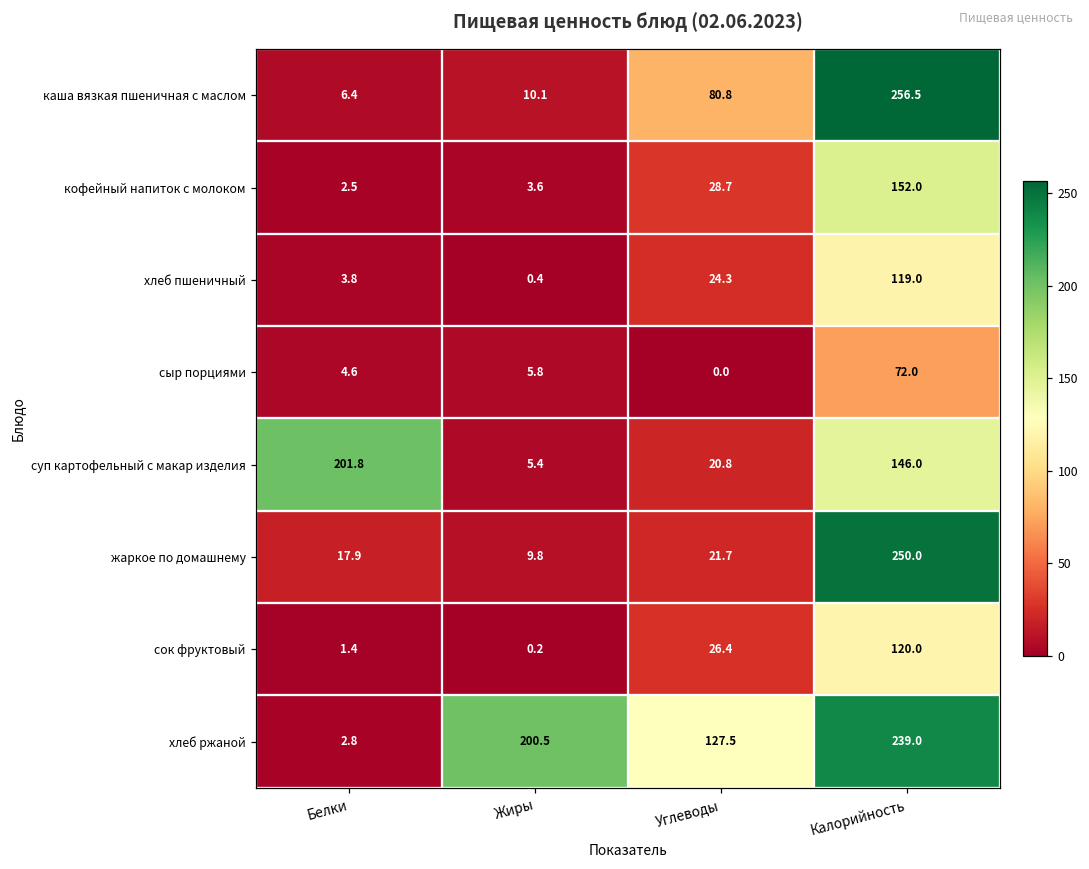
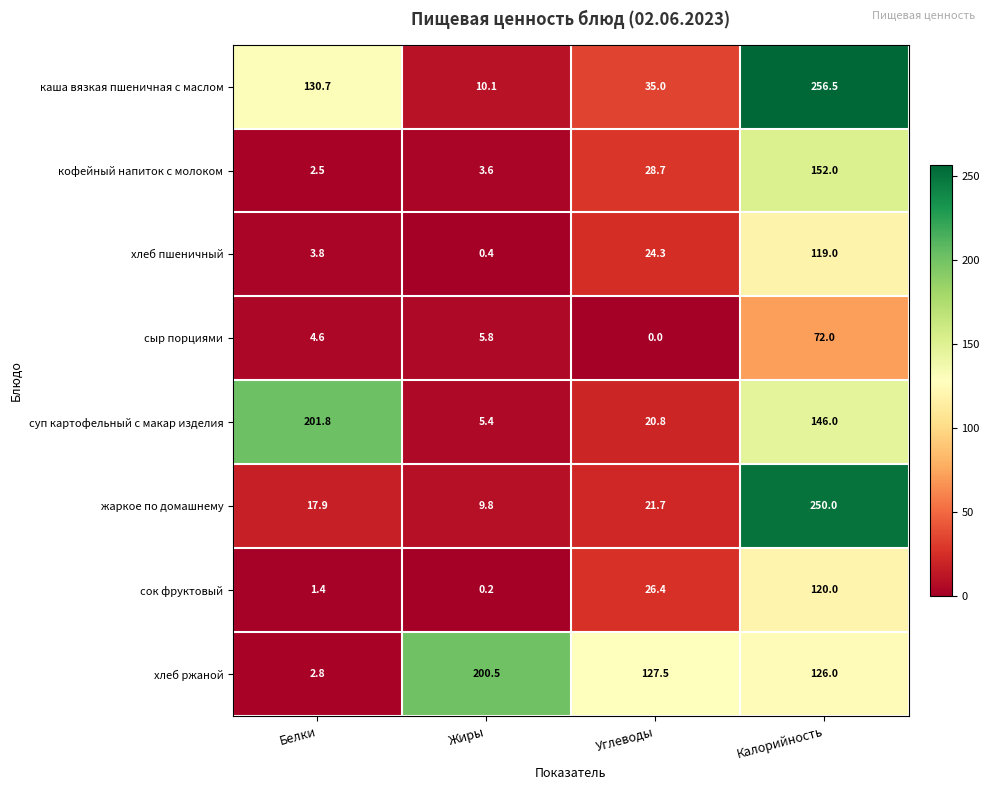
каша вязкая пшеничная с маслом, Белки: 6.4 -> 130.7
каша вязкая пшеничная с маслом, Углеводы: 80.8 -> 35.0
хлеб ржаной, Калорийность: 239.0 -> 126.0
